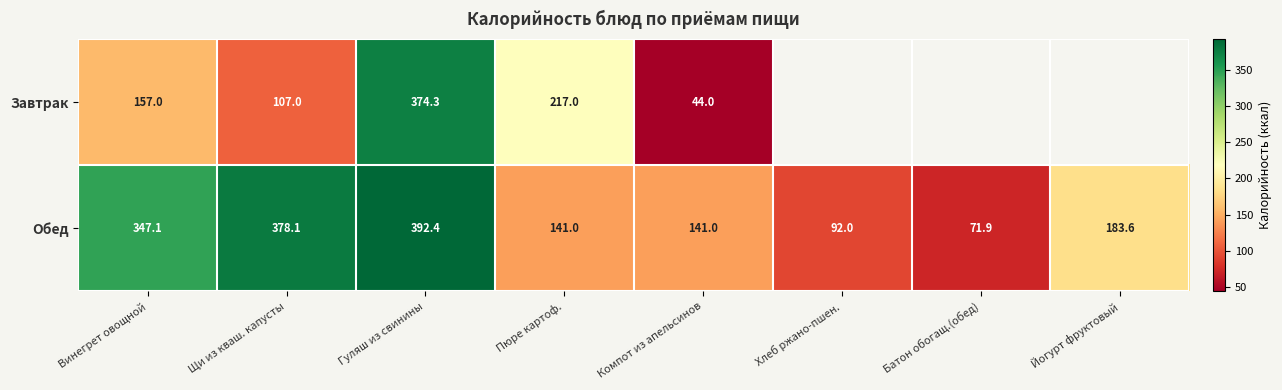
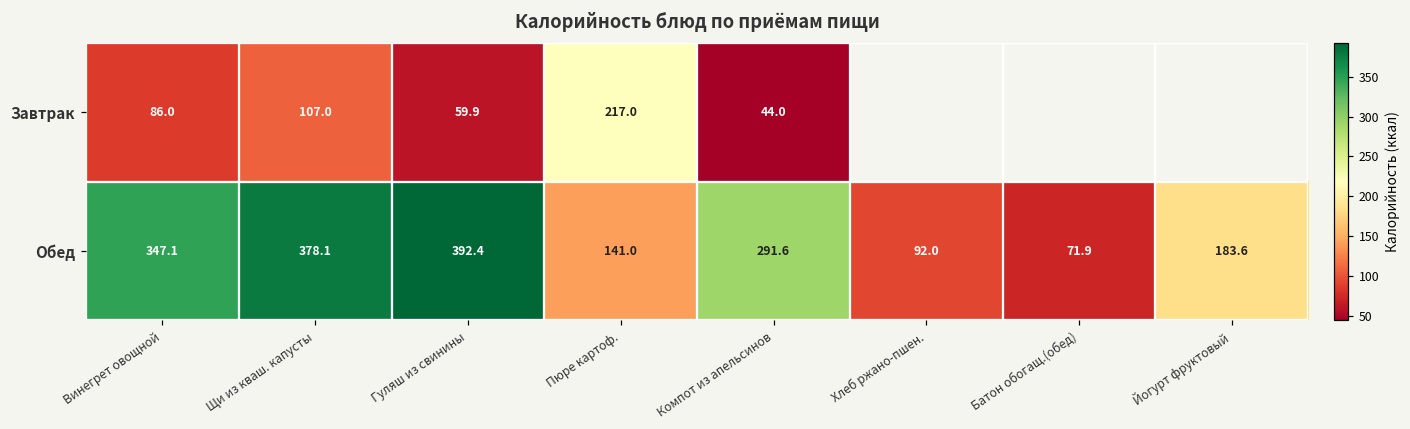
Завтрак, Винегрет овощной: 157.0 -> 86.0
Завтрак, Гуляш из свинины: 374.3 -> 59.9
Обед, Компот из апельсинов: 141.0 -> 291.6
